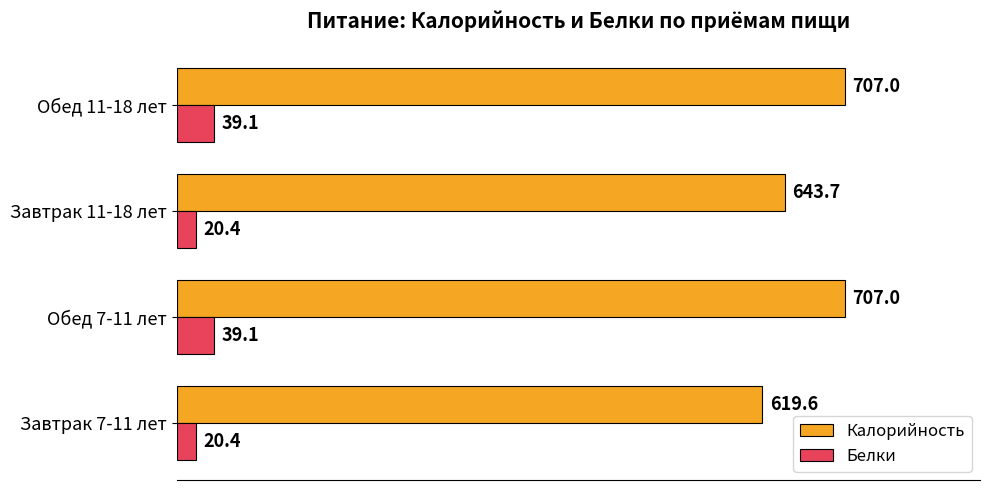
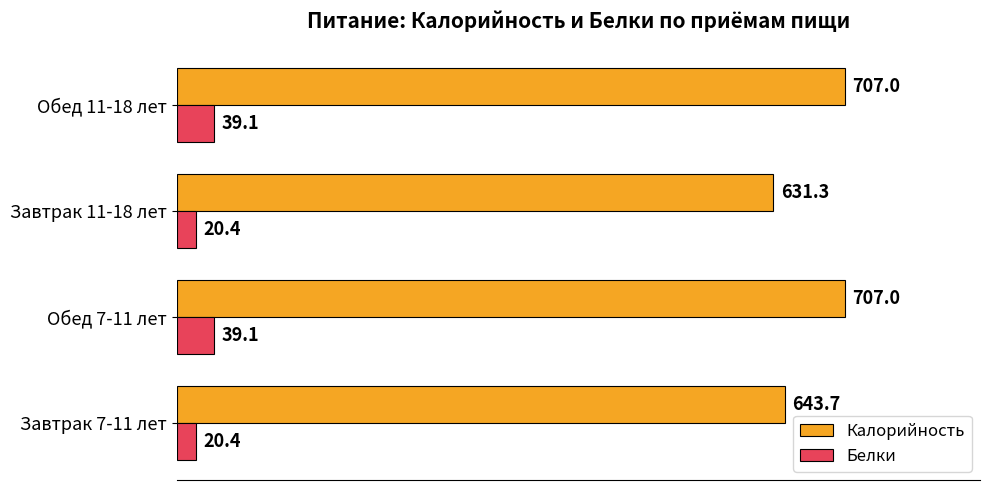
Калорийность, Завтрак 11-18 лет: 643.7 -> 631.3
Калорийность, Завтрак 7-11 лет: 619.6 -> 643.7
